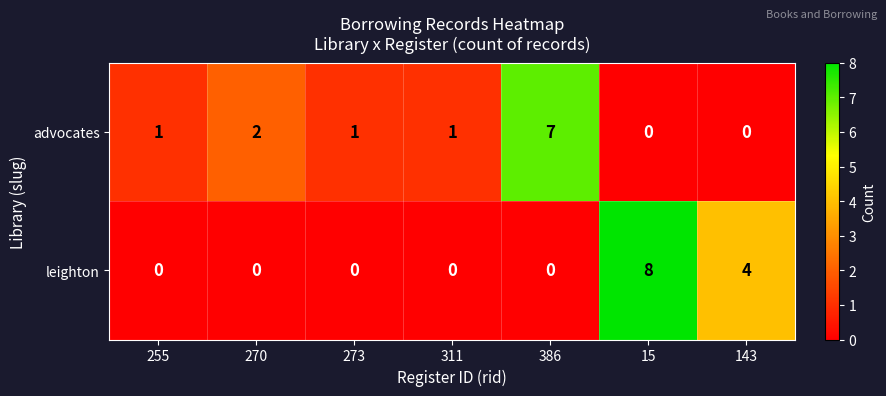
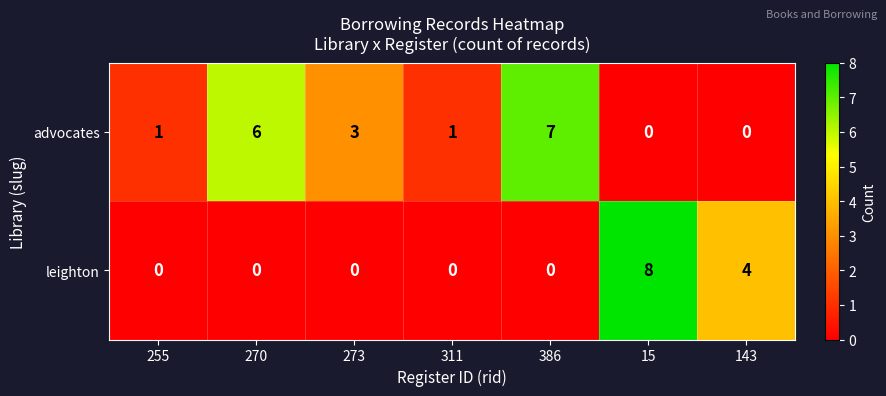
advocates, 270: 2 -> 6
advocates, 273: 1 -> 3
